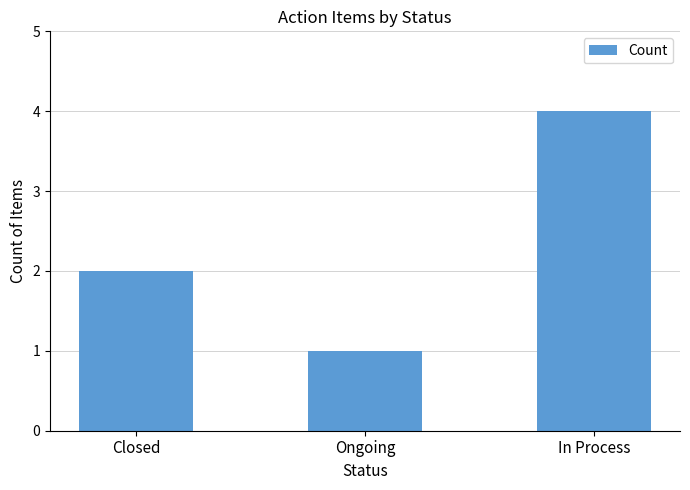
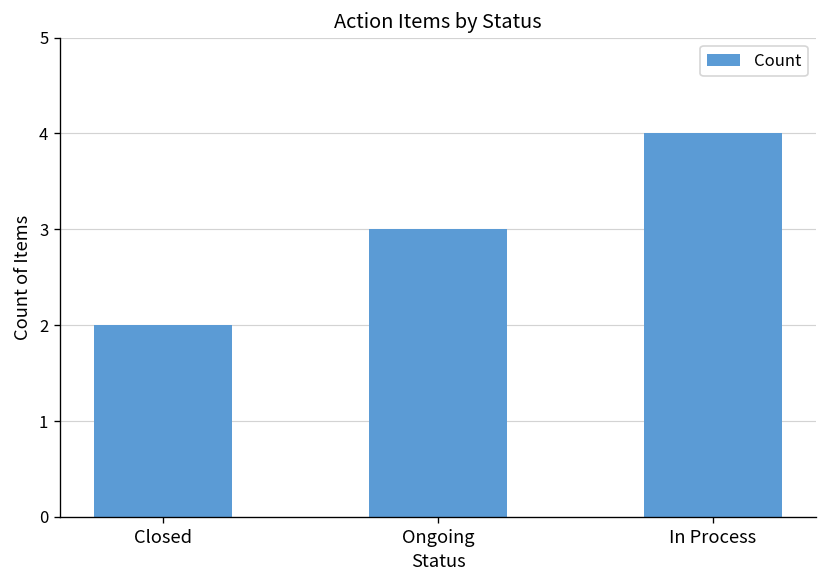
Ongoing: 1 -> 3
